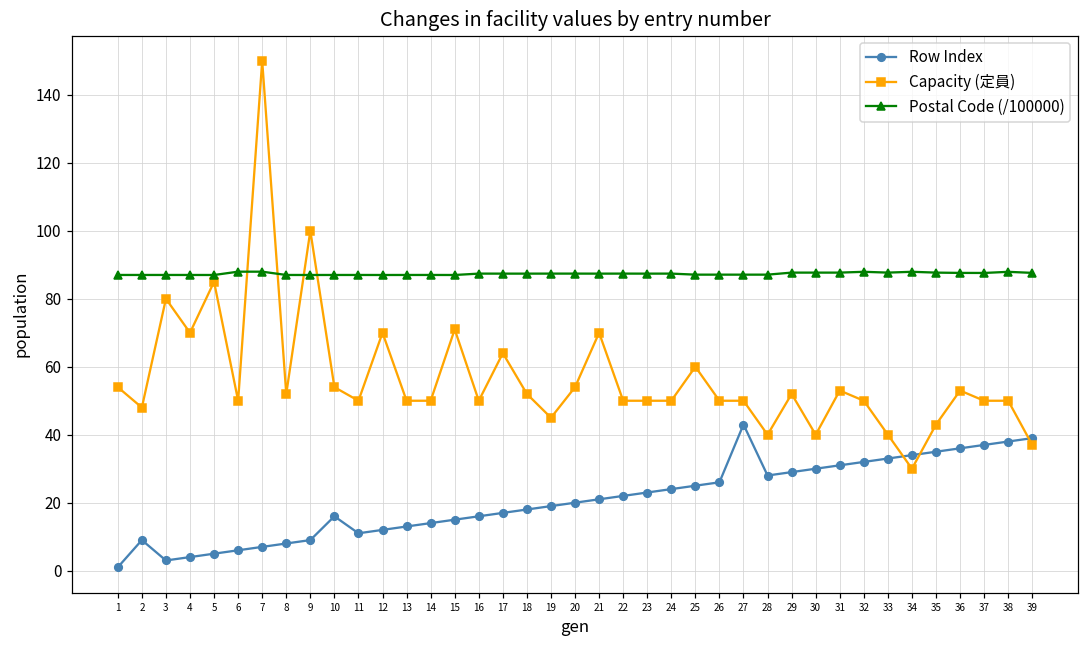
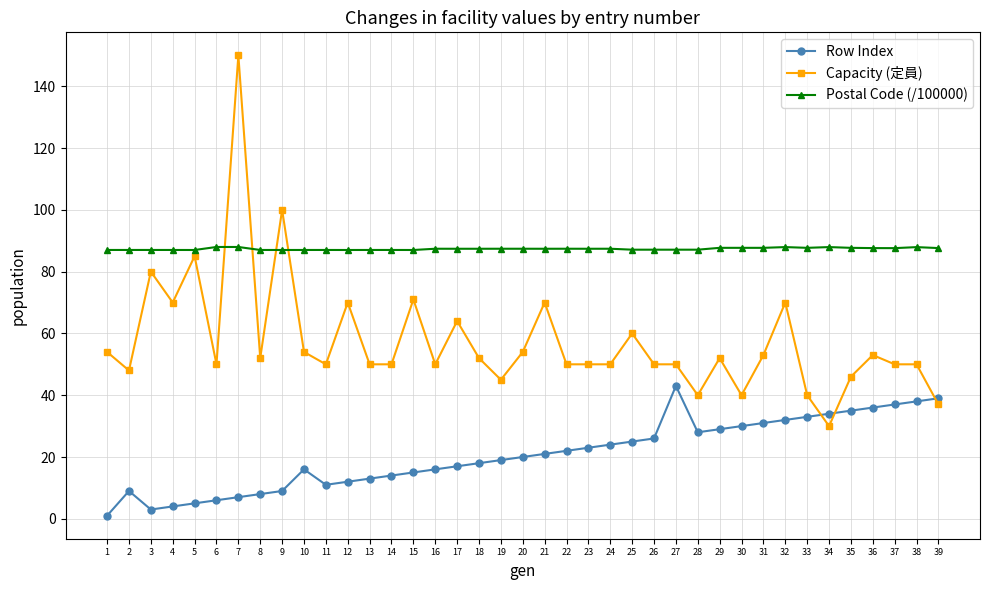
Capacity (定員), 32: 50 -> 70
Capacity (定員), 35: 43 -> 46
